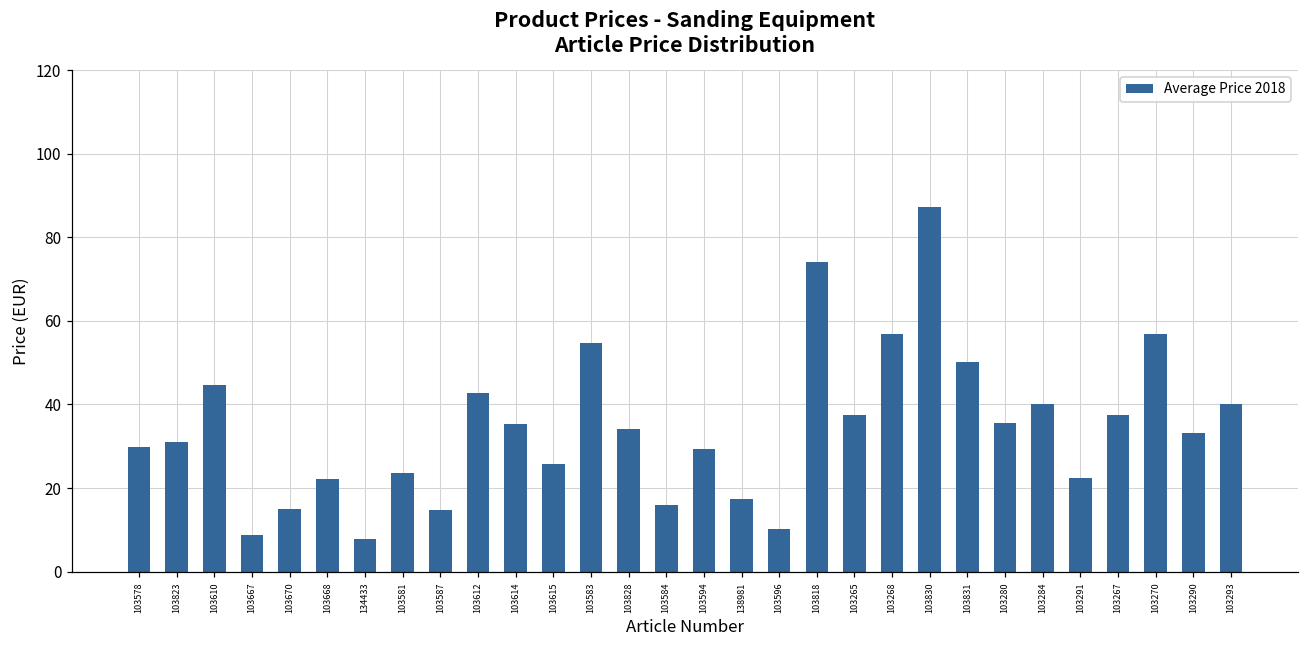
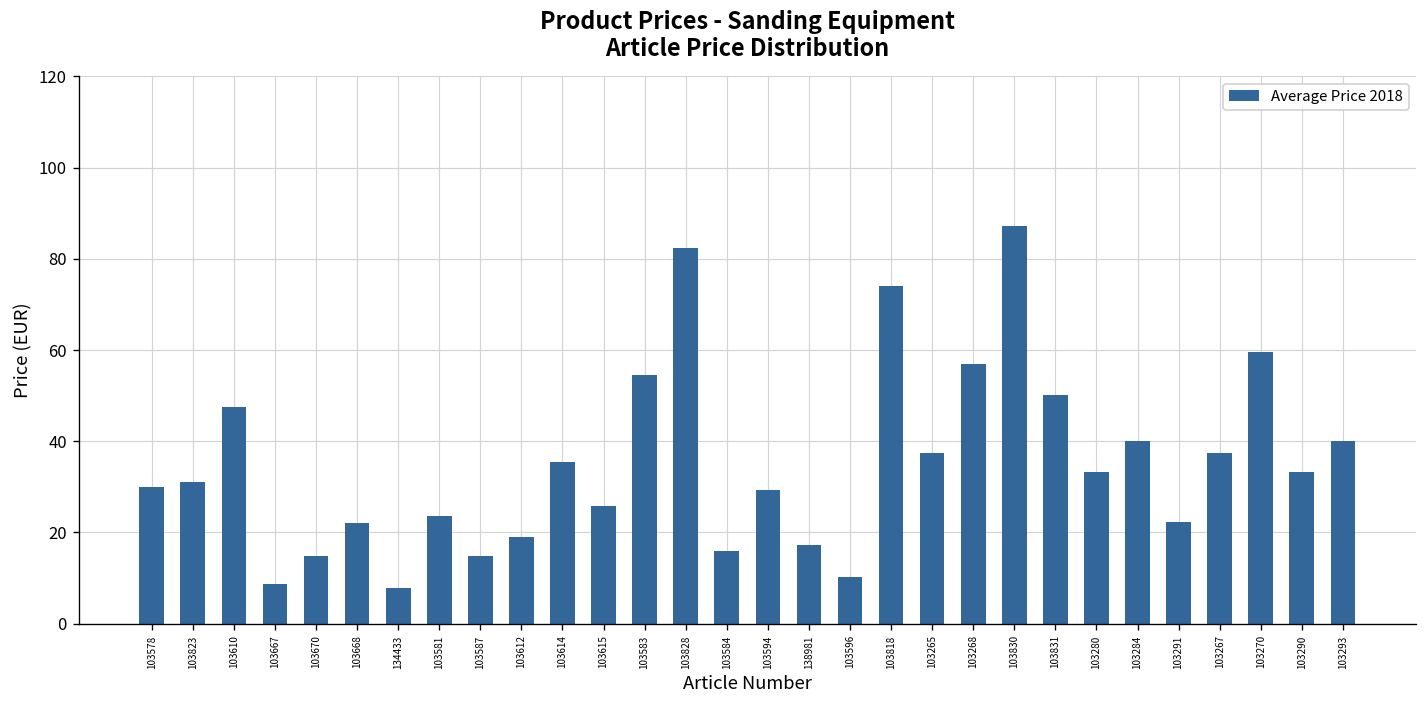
103610: 45 -> 47
103612: 43 -> 19
103828: 34 -> 82
103280: 36 -> 33
103270: 57 -> 59
